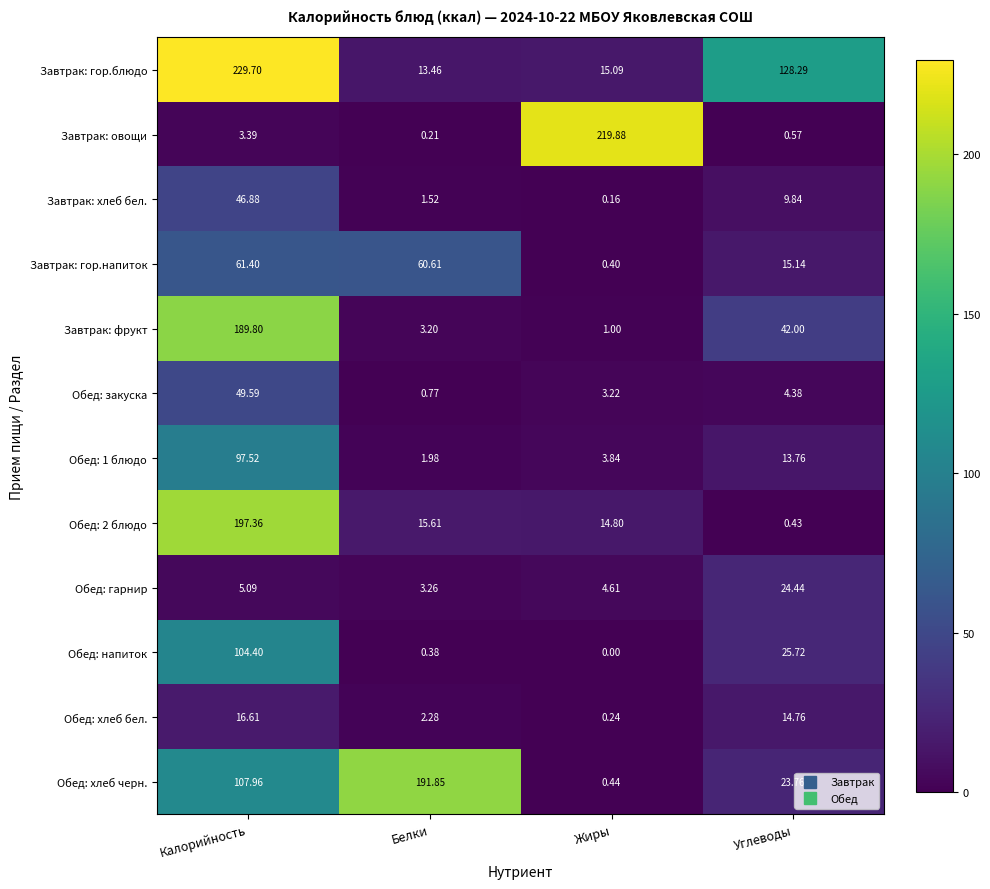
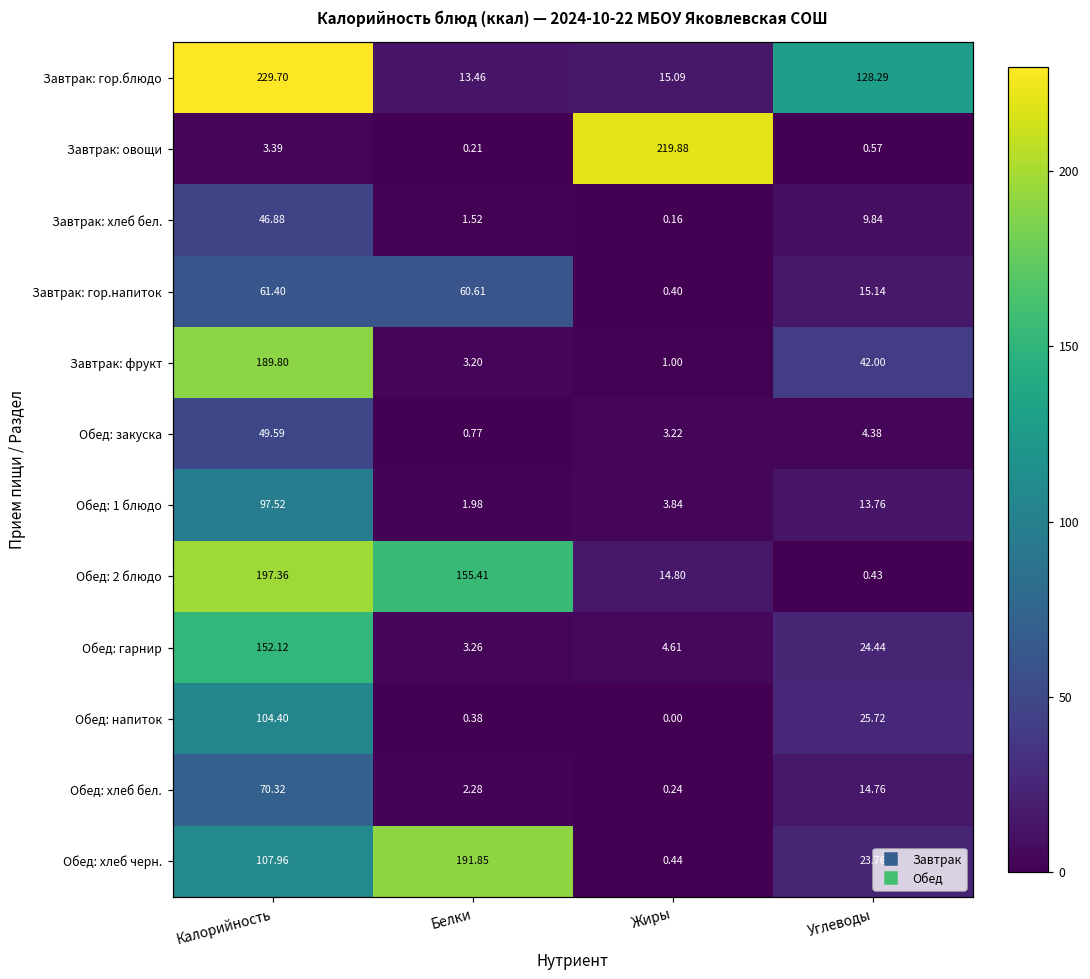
Обед: 2 блюдо, Белки: 15.61 -> 155.41
Обед: гарнир, Калорийность: 5.09 -> 152.12
Обед: хлеб бел., Калорийность: 16.61 -> 70.32
